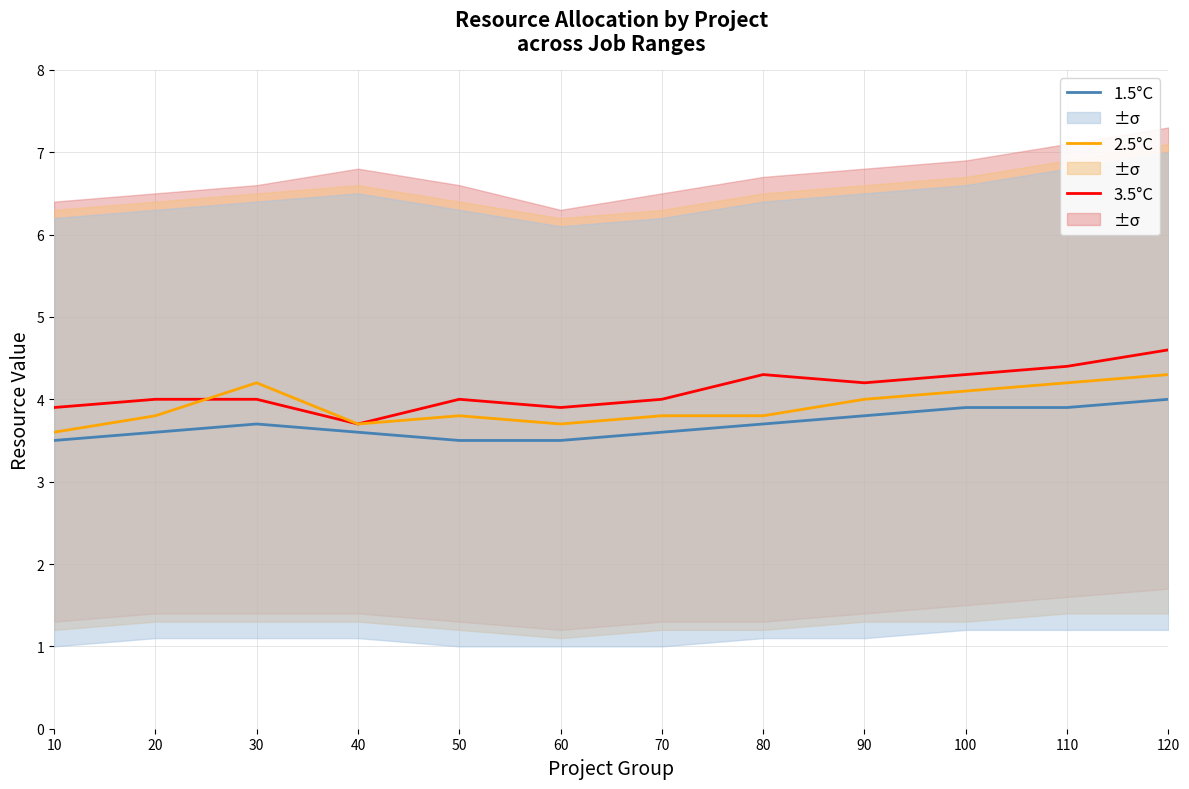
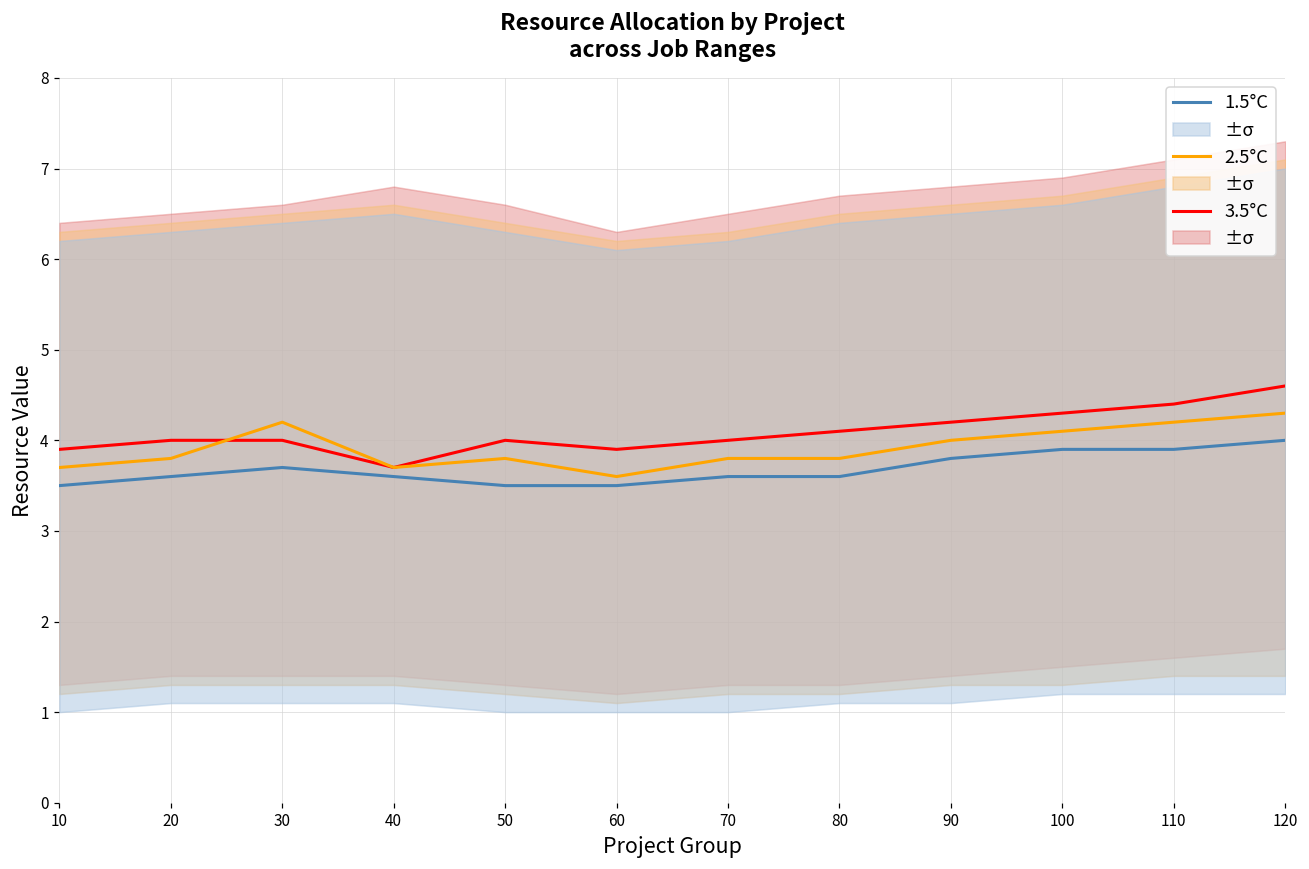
2.5°C, 10: 3.6 -> 3.7
2.5°C, 60: 3.7 -> 3.6
3.5°C, 80: 4.3 -> 4.1
1.5°C, 80: 3.7 -> 3.6
